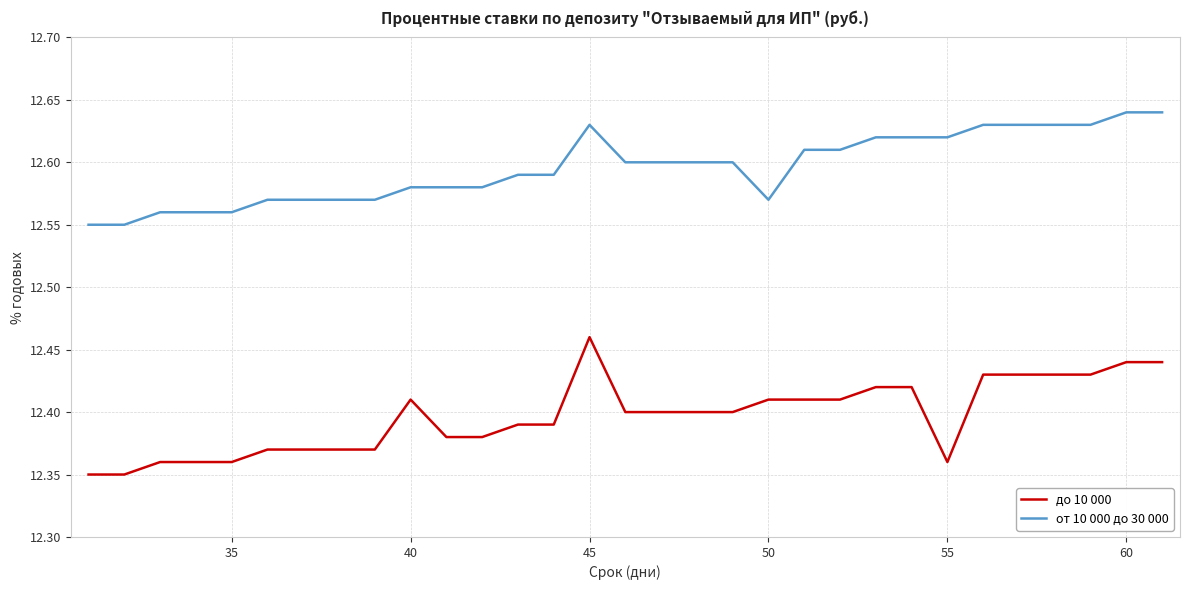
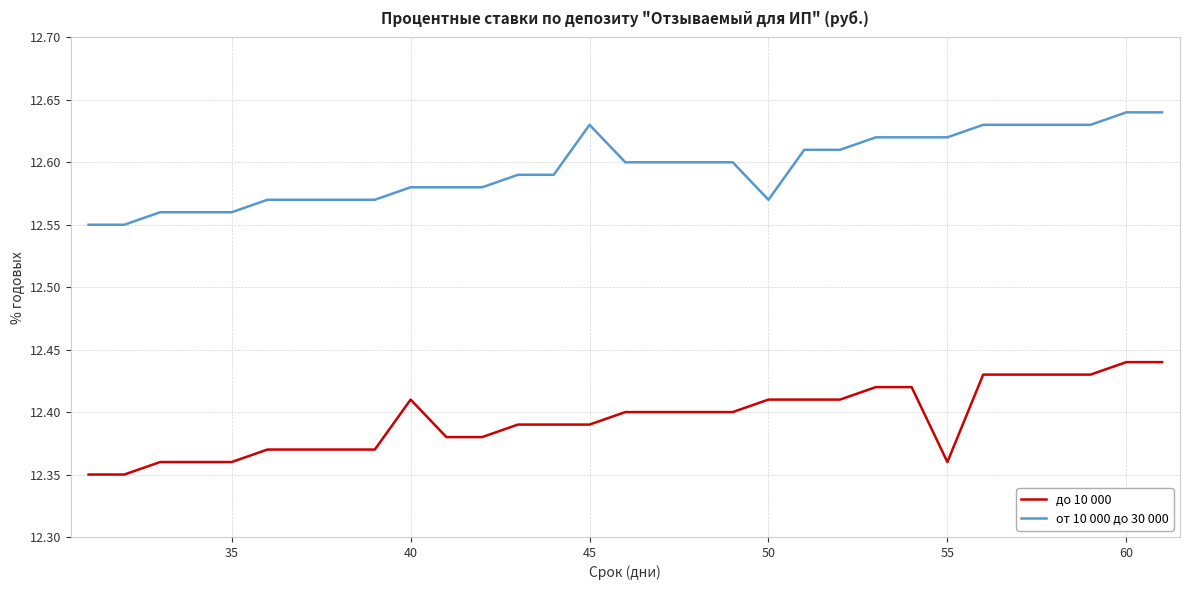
до 10 000, 45: 12.46 -> 12.39
